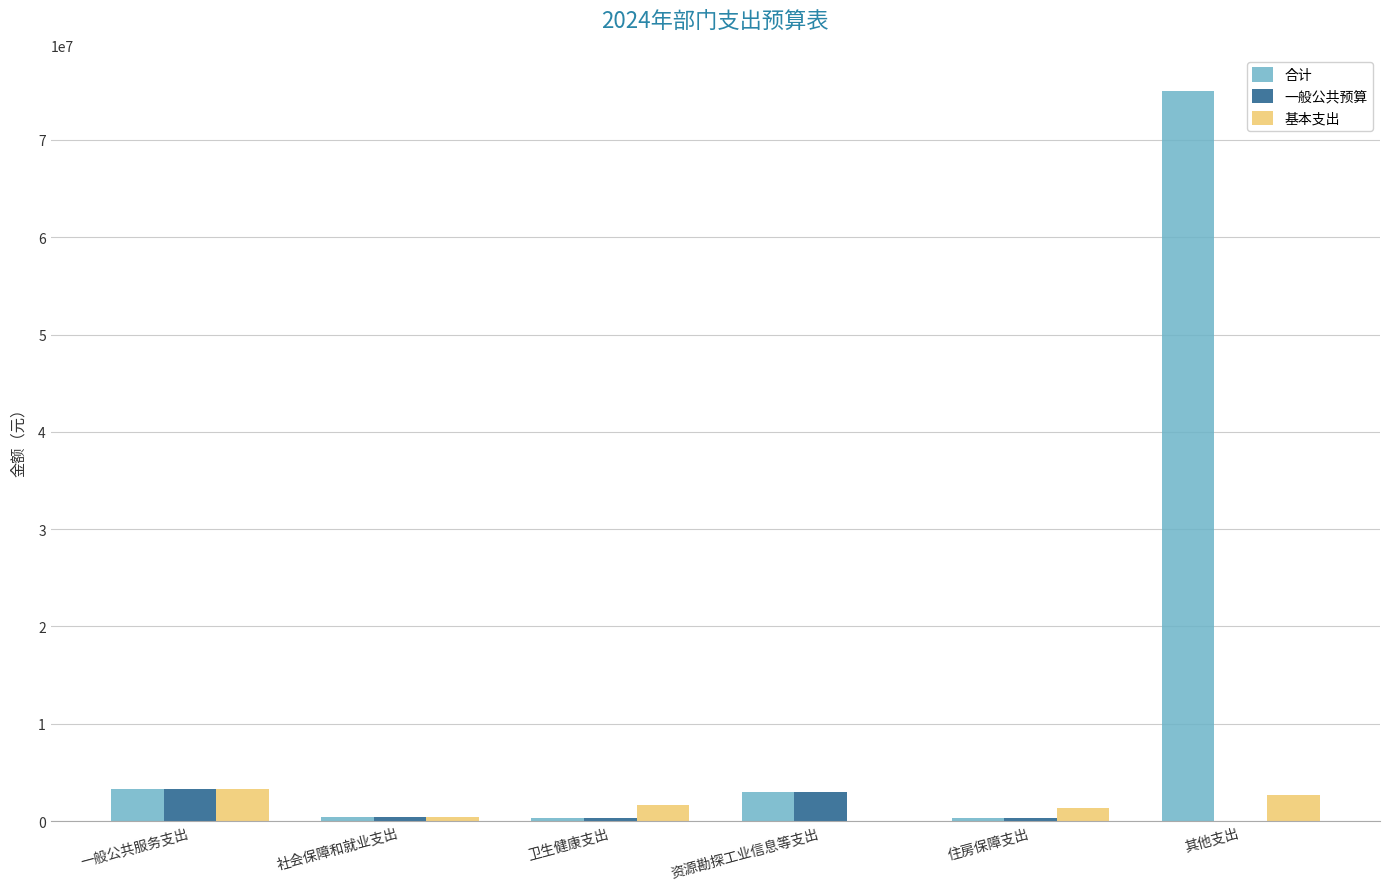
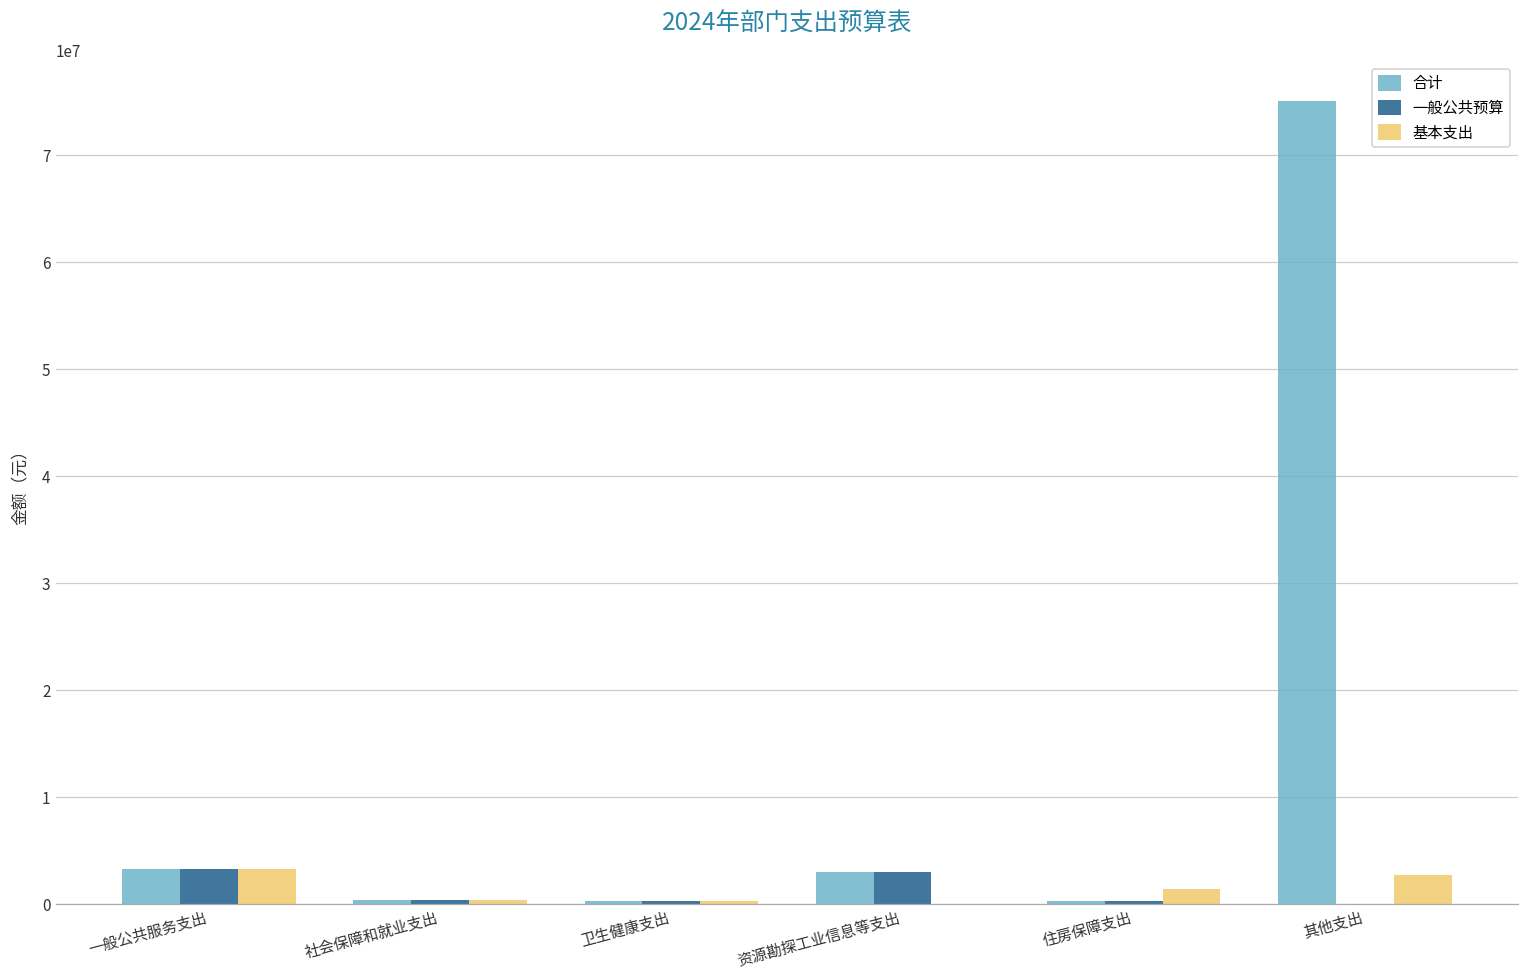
基本支出, 卫生健康支出: 2000000 -> 0
